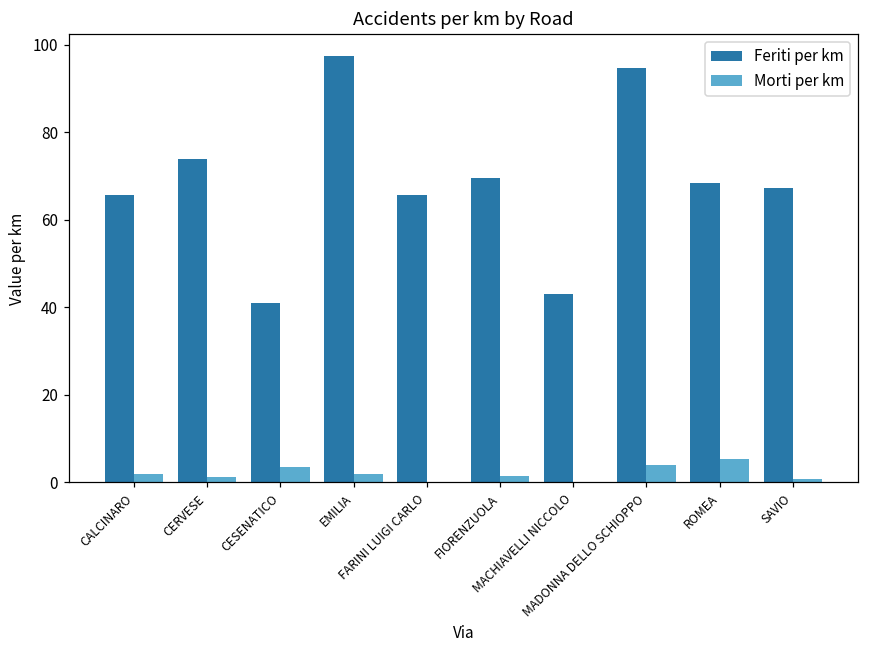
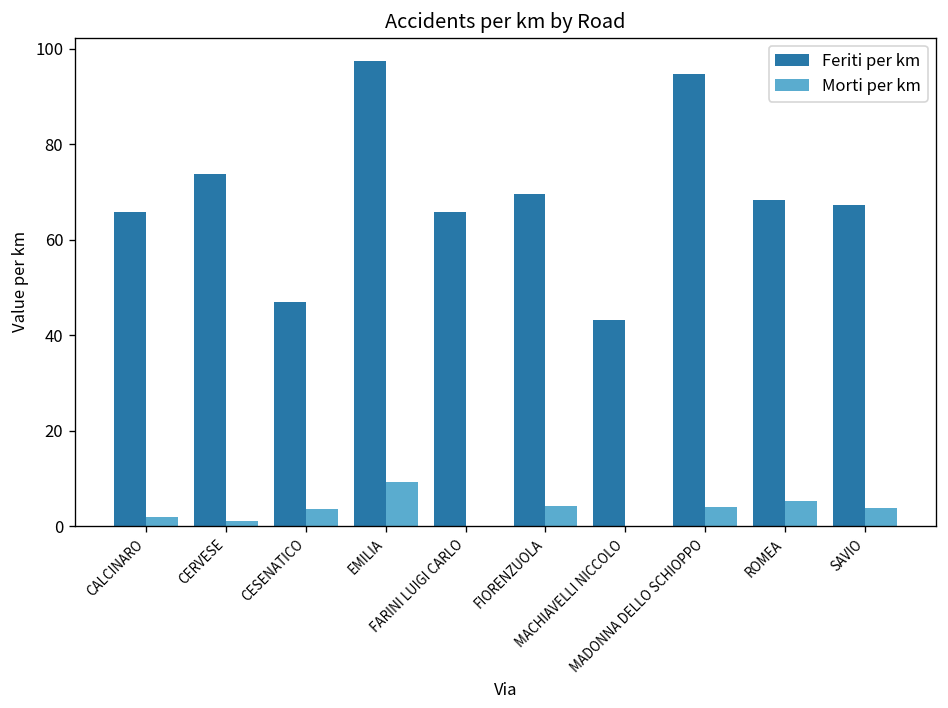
Feriti per km, CESENATICO: 41 -> 47
Morti per km, EMILIA: 2 -> 9
Morti per km, FIORENZUOLA: 1 -> 4
Morti per km, SAVIO: 1 -> 4
